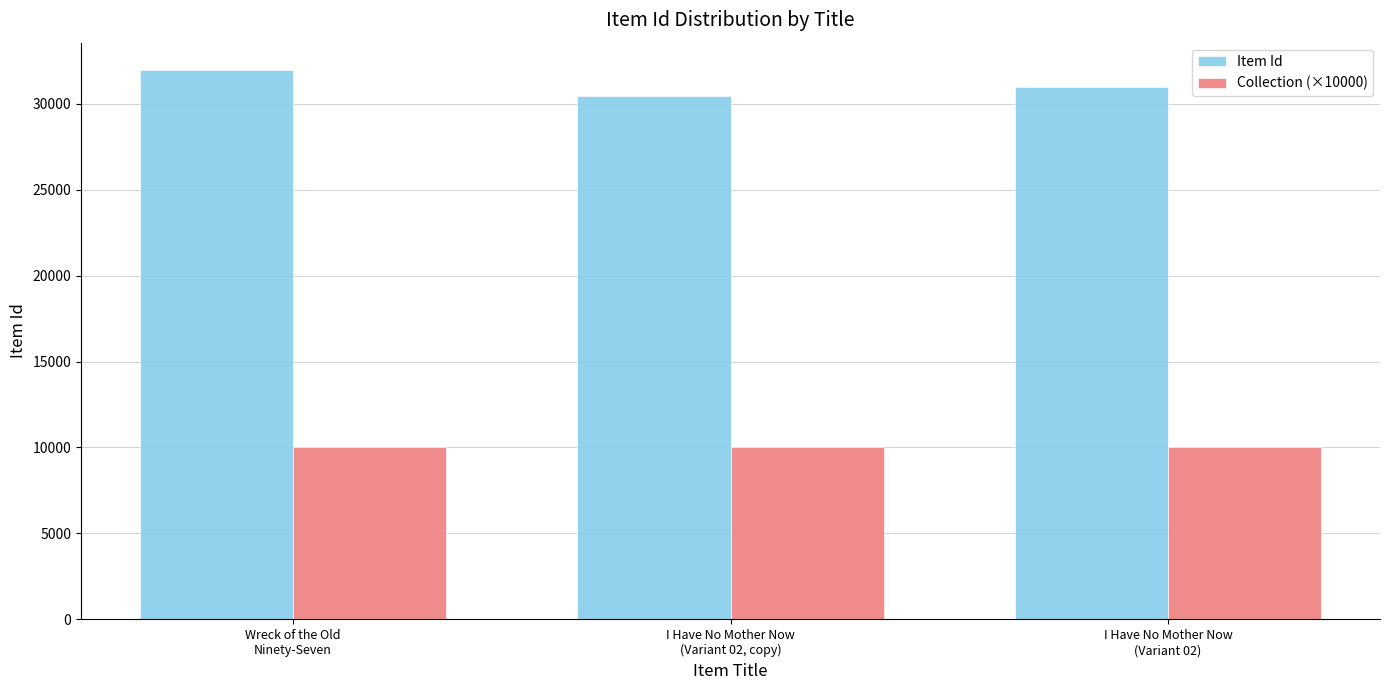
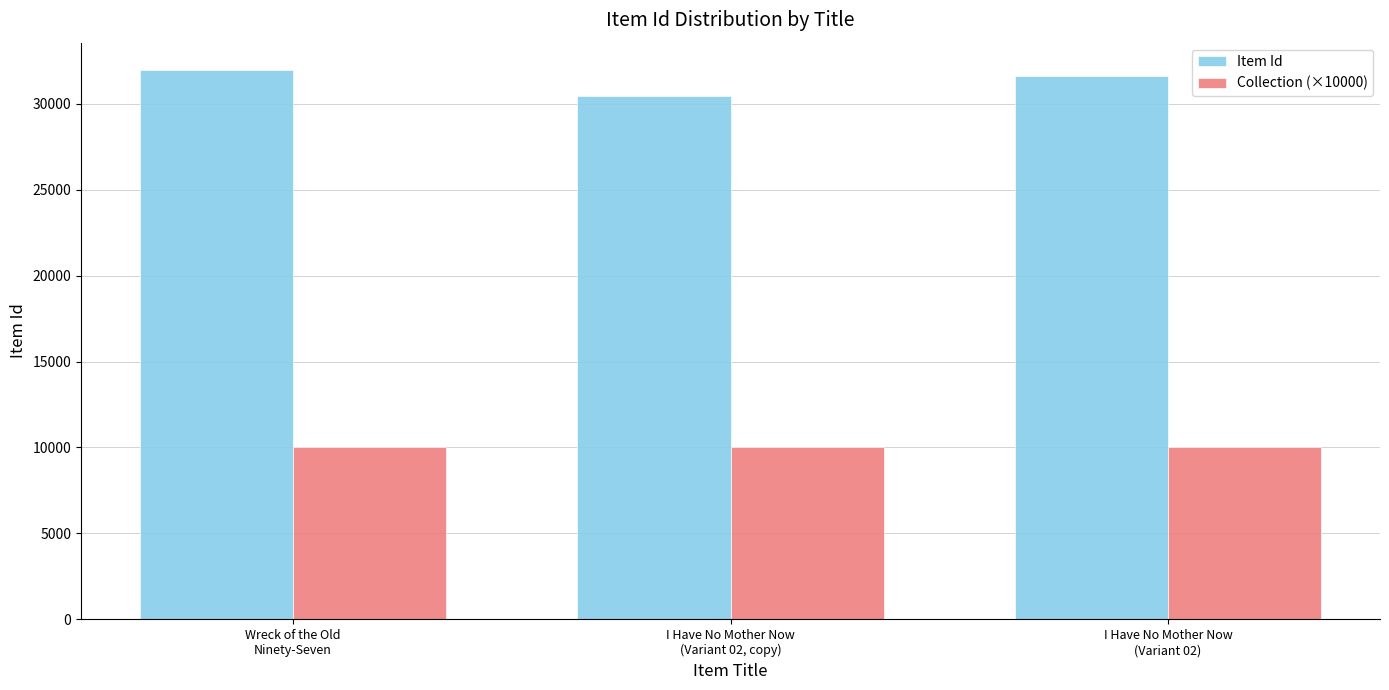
Item Id, I Have No Mother Now (Variant 02): 31000 -> 31600
